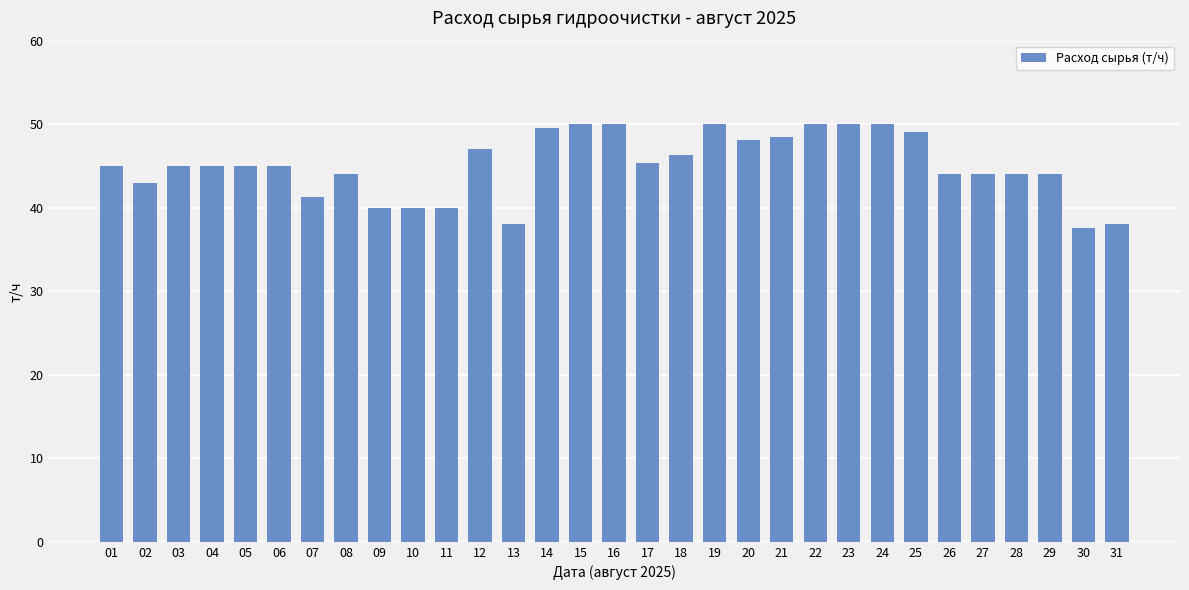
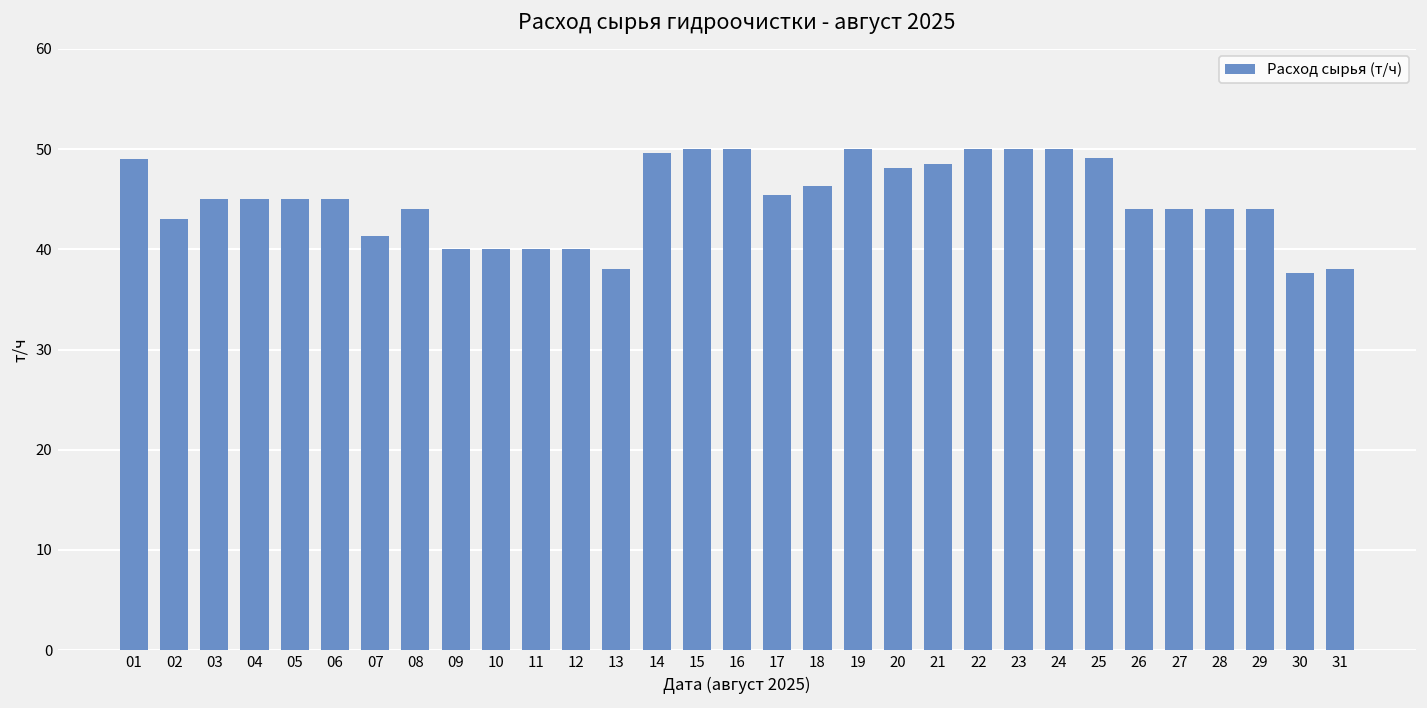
01: 45 -> 49
12: 47 -> 40
